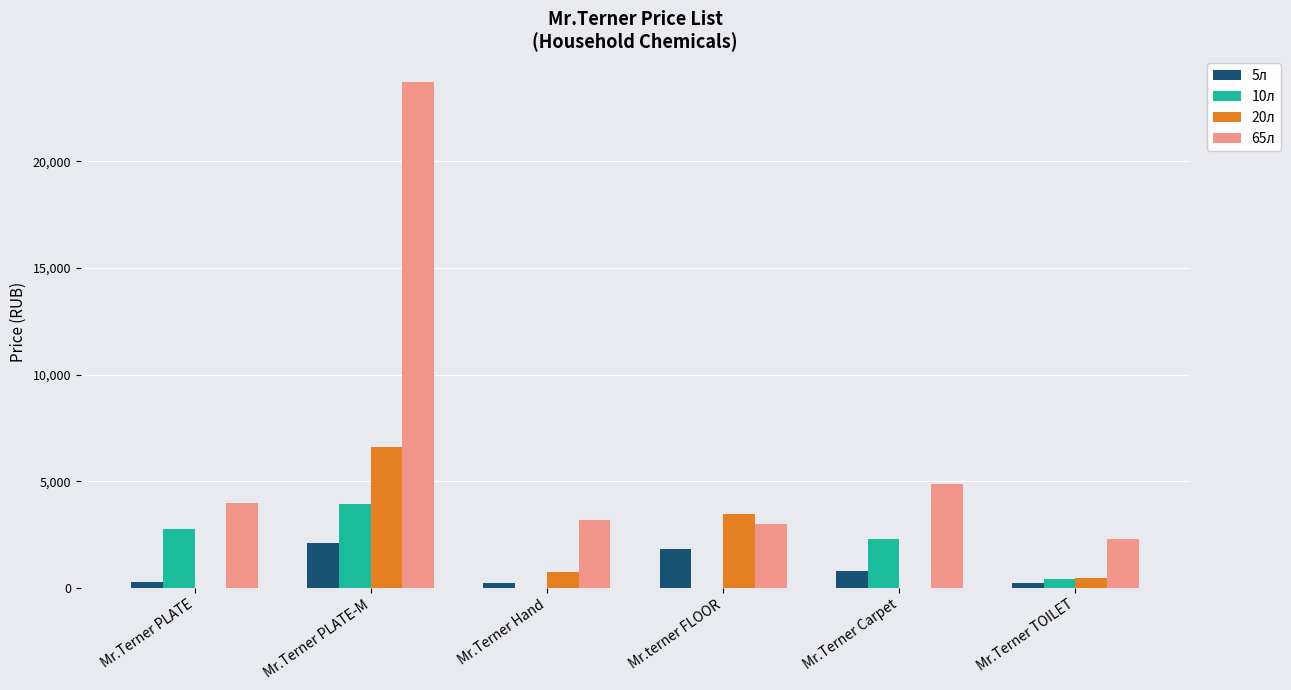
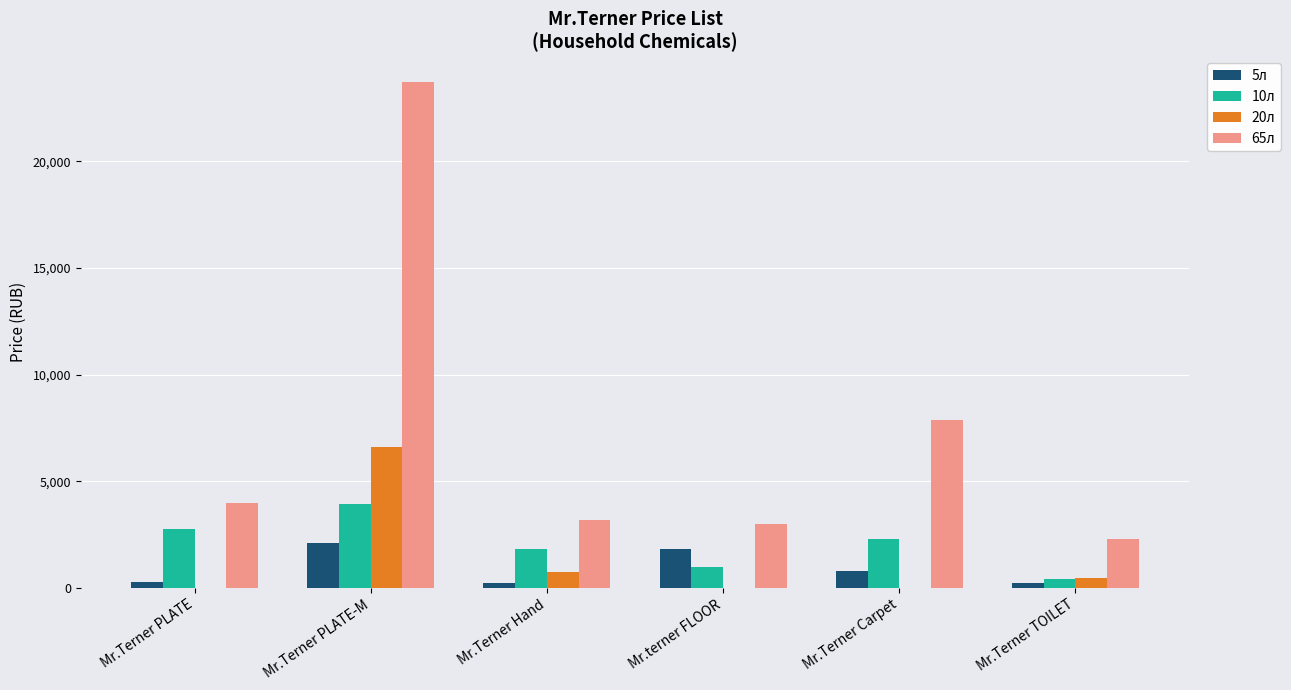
10л, Mr.Terner Hand: 0 -> 1,800
10л, Mr.terner FLOOR: 0 -> 1,000
20л, Mr.terner FLOOR: 3,400 -> 0
65л, Mr.Terner Carpet: 4,800 -> 7,900
